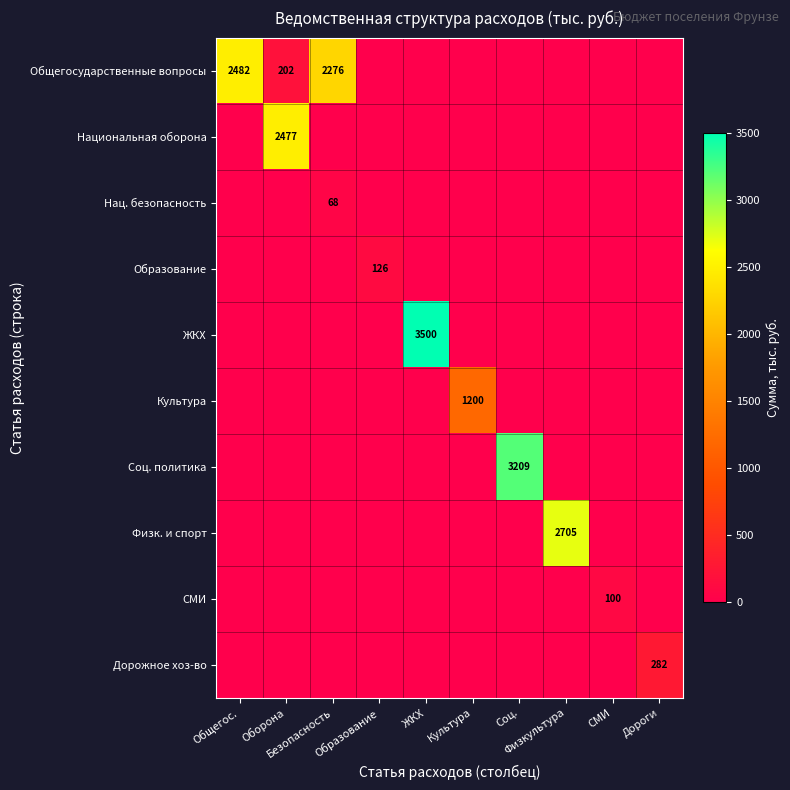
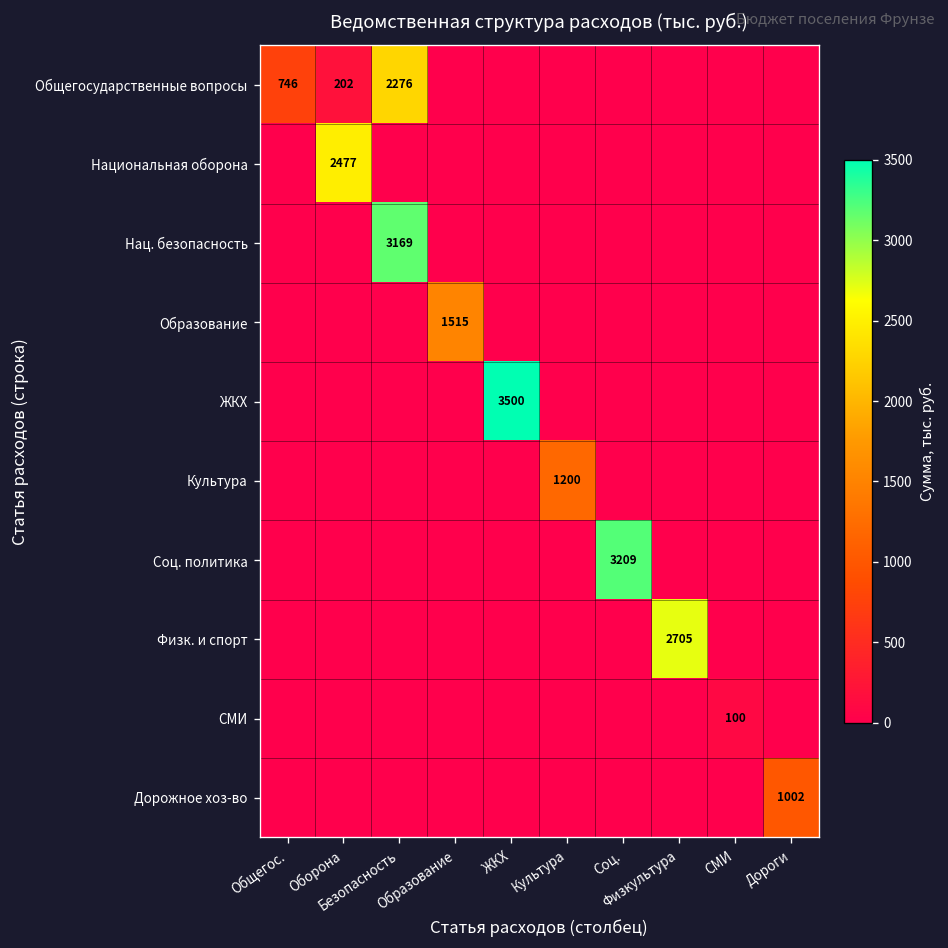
Общегосударственные вопросы, Общегос.: 2482 -> 746
Нац. безопасность, Безопасность: 68 -> 3169
Образование, Образование: 126 -> 1515
Дорожное хоз-во, Дороги: 282 -> 1002
